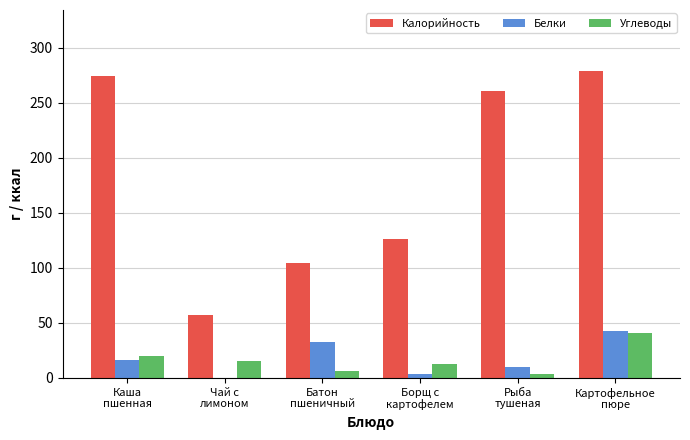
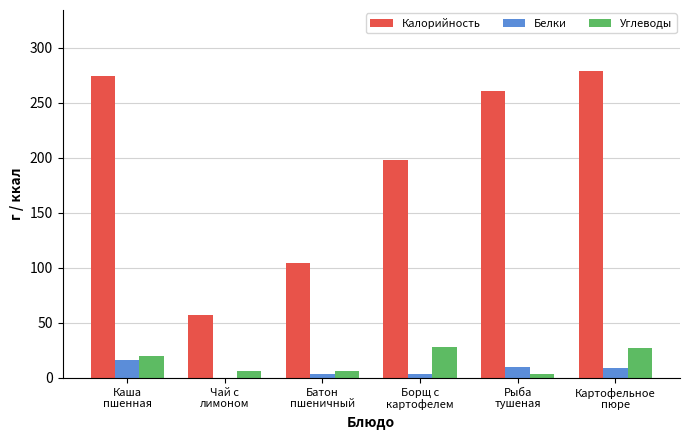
Углеводы, Чай с лимоном: 15 -> 6
Белки, Батон пшеничный: 32 -> 3
Калорийность, Борщ с картофелем: 126 -> 198
Углеводы, Борщ с картофелем: 12 -> 28
Белки, Картофельное пюре: 42 -> 9
Углеводы, Картофельное пюре: 41 -> 28
